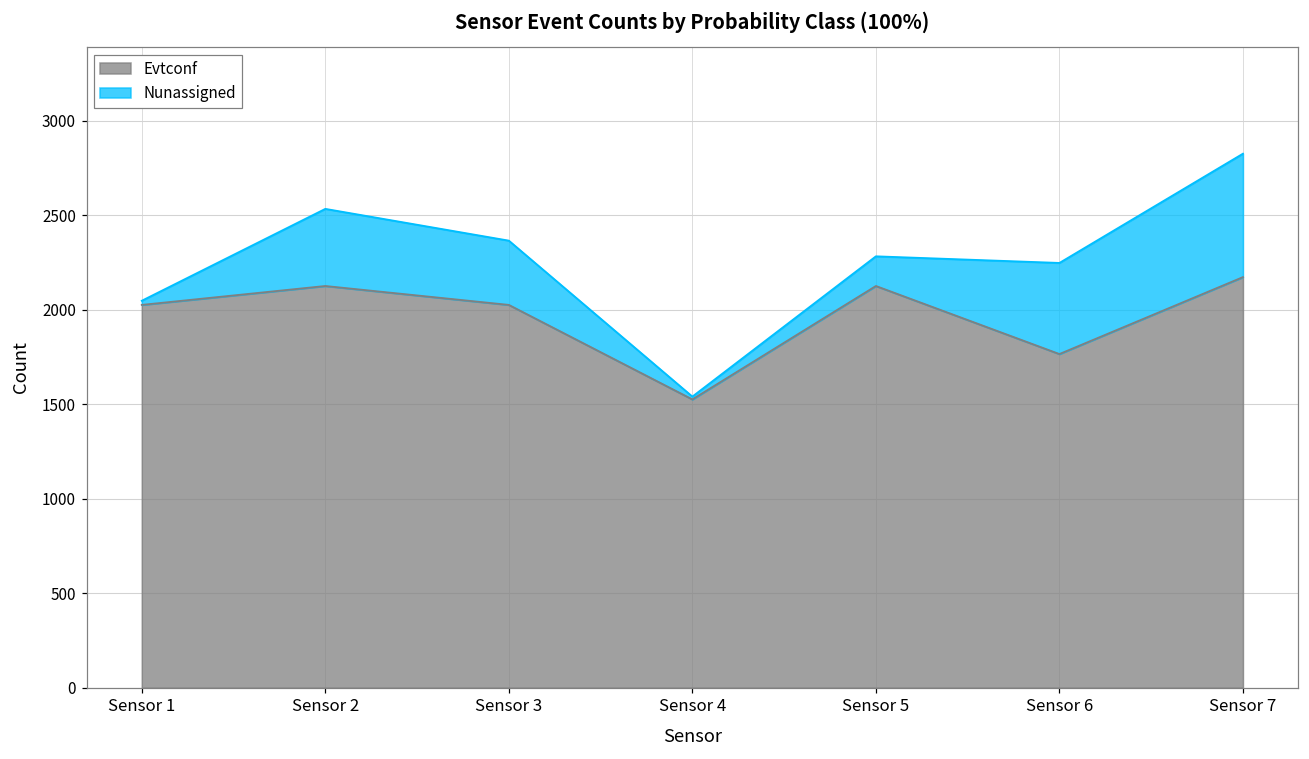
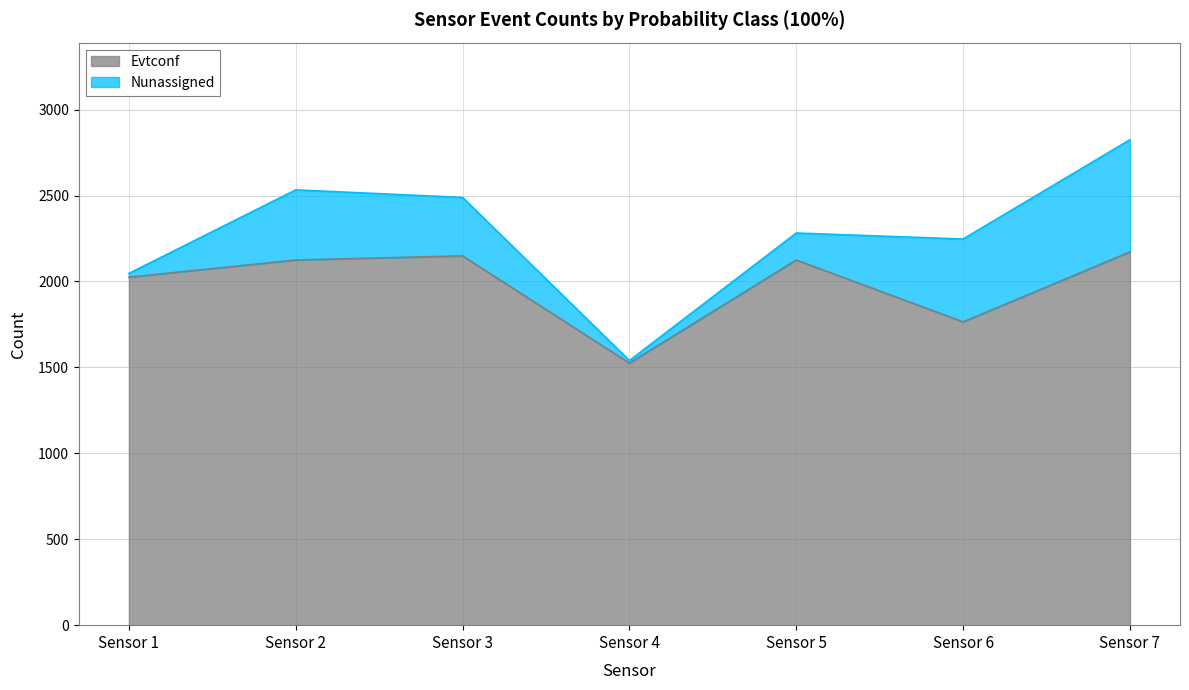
Evtconf, Sensor 3: 2030 -> 2150
